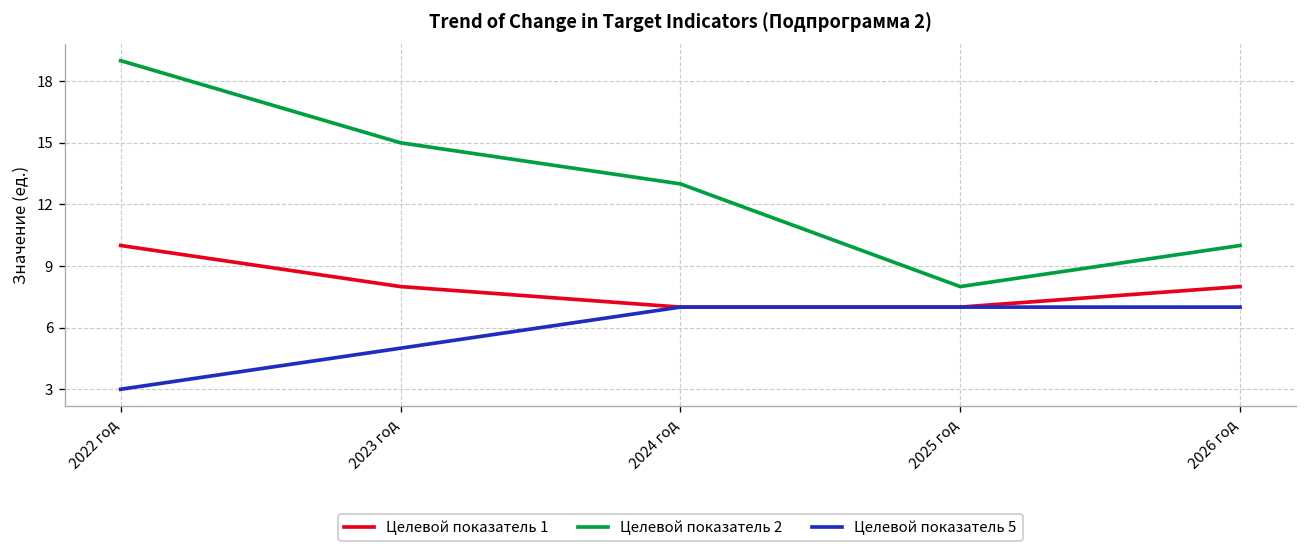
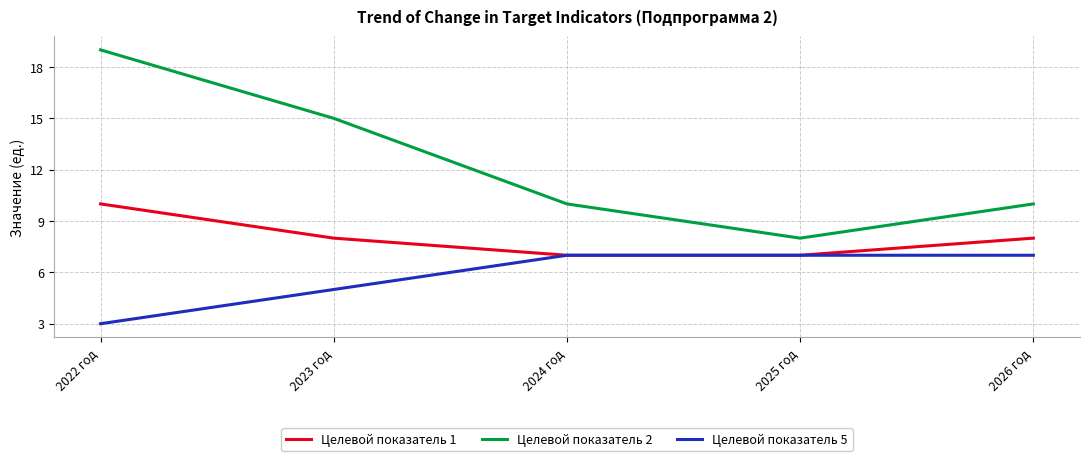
Целевой показатель 2, 2024 год: 13 -> 10
